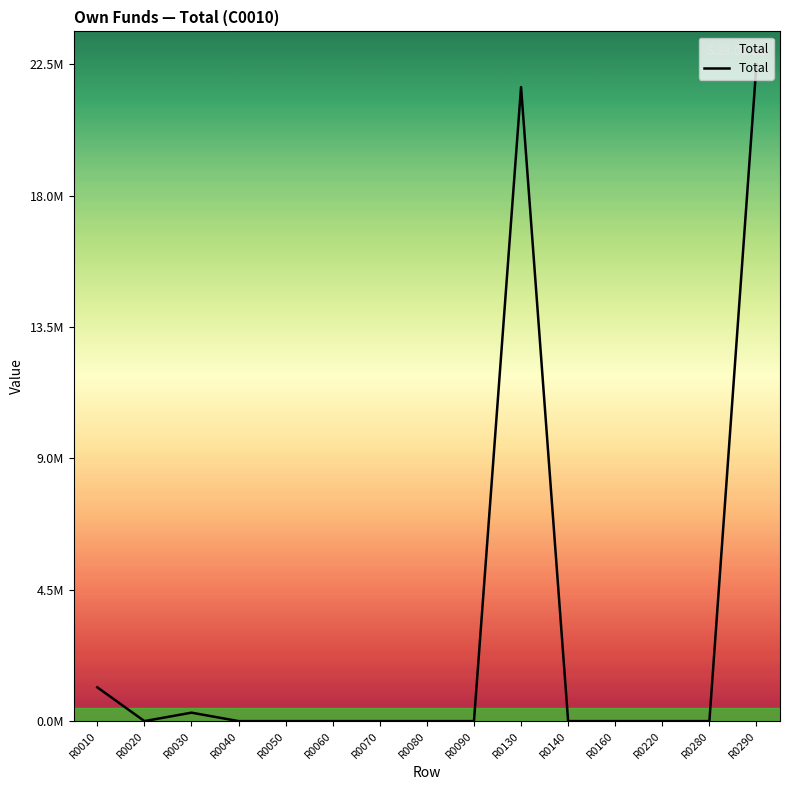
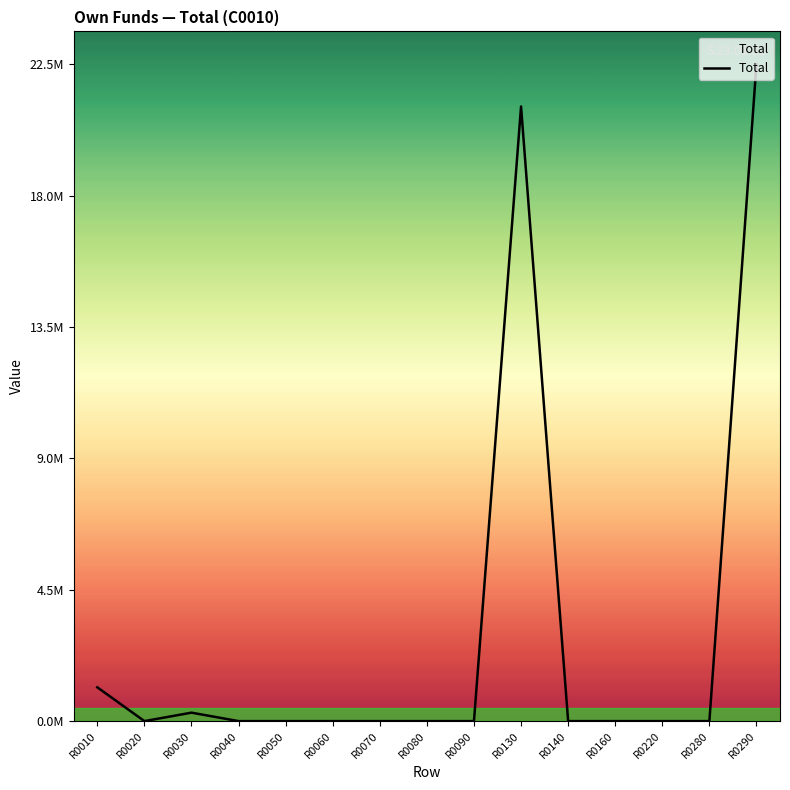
R0130: 21700000 -> 21000000
